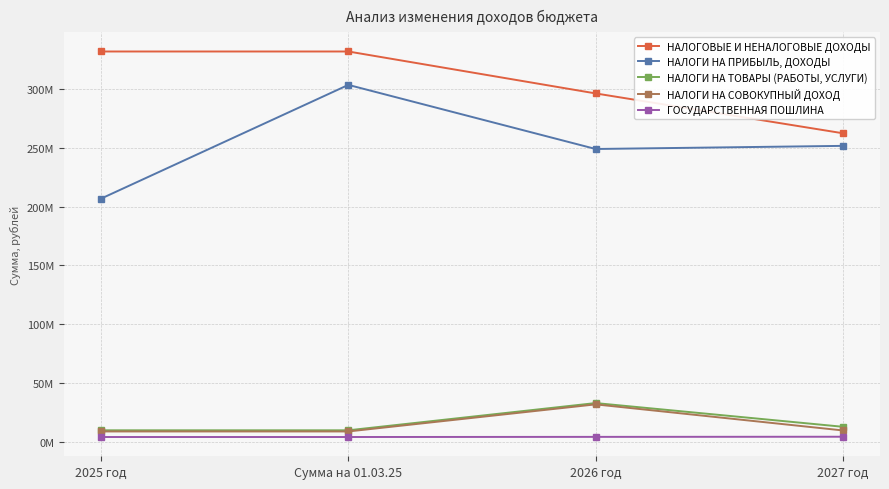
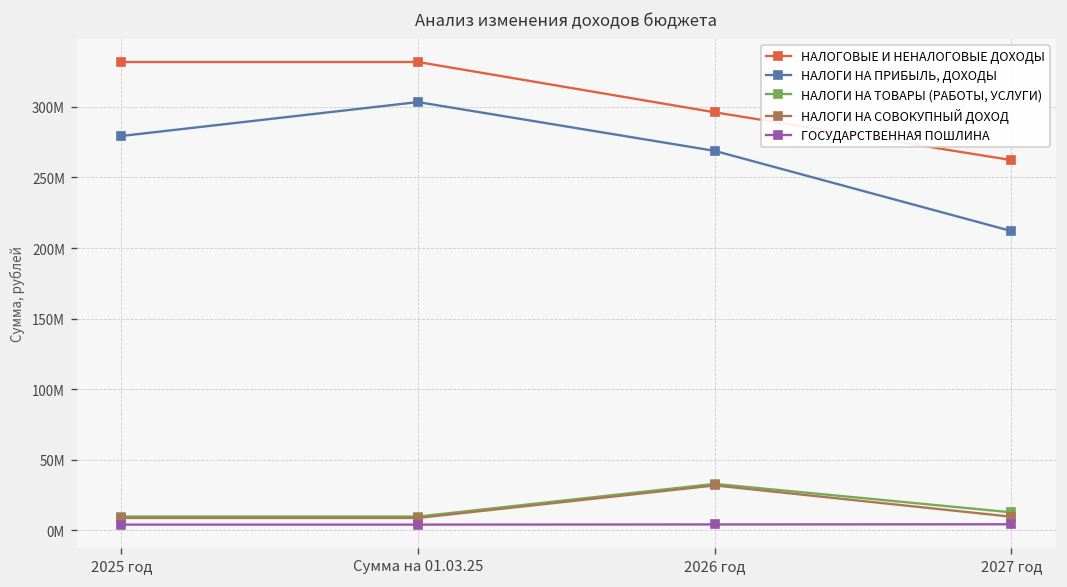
НАЛОГИ НА ПРИБЫЛЬ, ДОХОДЫ, 2025 год: 207М -> 279М
НАЛОГИ НА ПРИБЫЛЬ, ДОХОДЫ, 2026 год: 249М -> 269М
НАЛОГИ НА ПРИБЫЛЬ, ДОХОДЫ, 2027 год: 252М -> 212М
